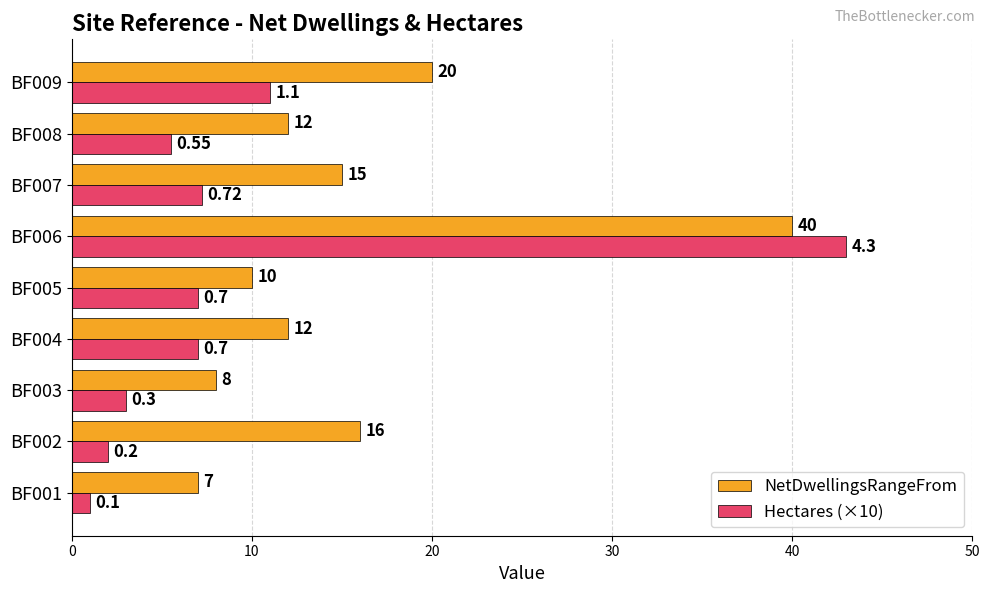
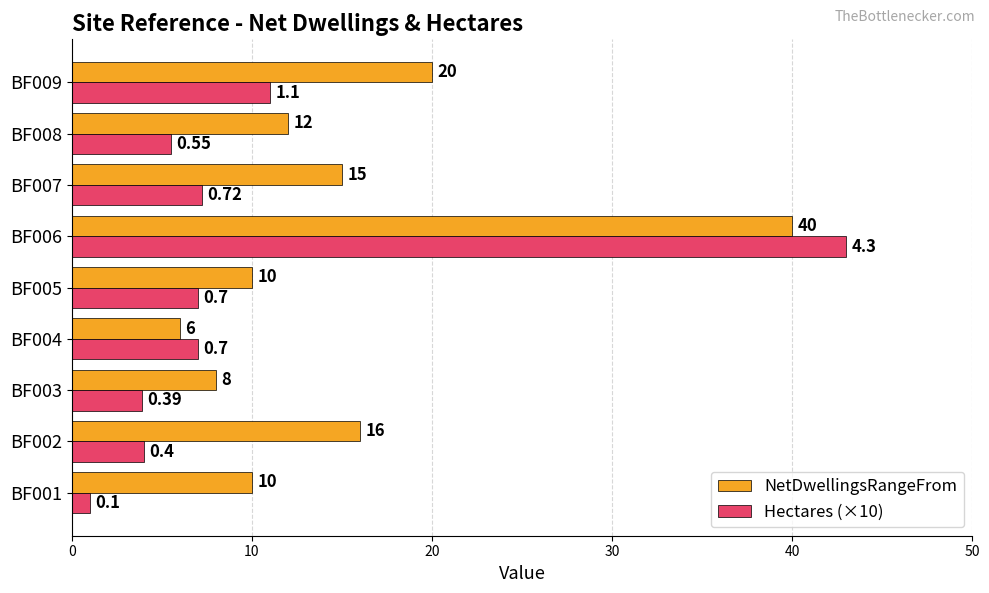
NetDwellingsRangeFrom, BF004: 12 -> 6
Hectares (×10), BF003: 0.3 -> 0.39
Hectares (×10), BF002: 0.2 -> 0.4
NetDwellingsRangeFrom, BF001: 7 -> 10
